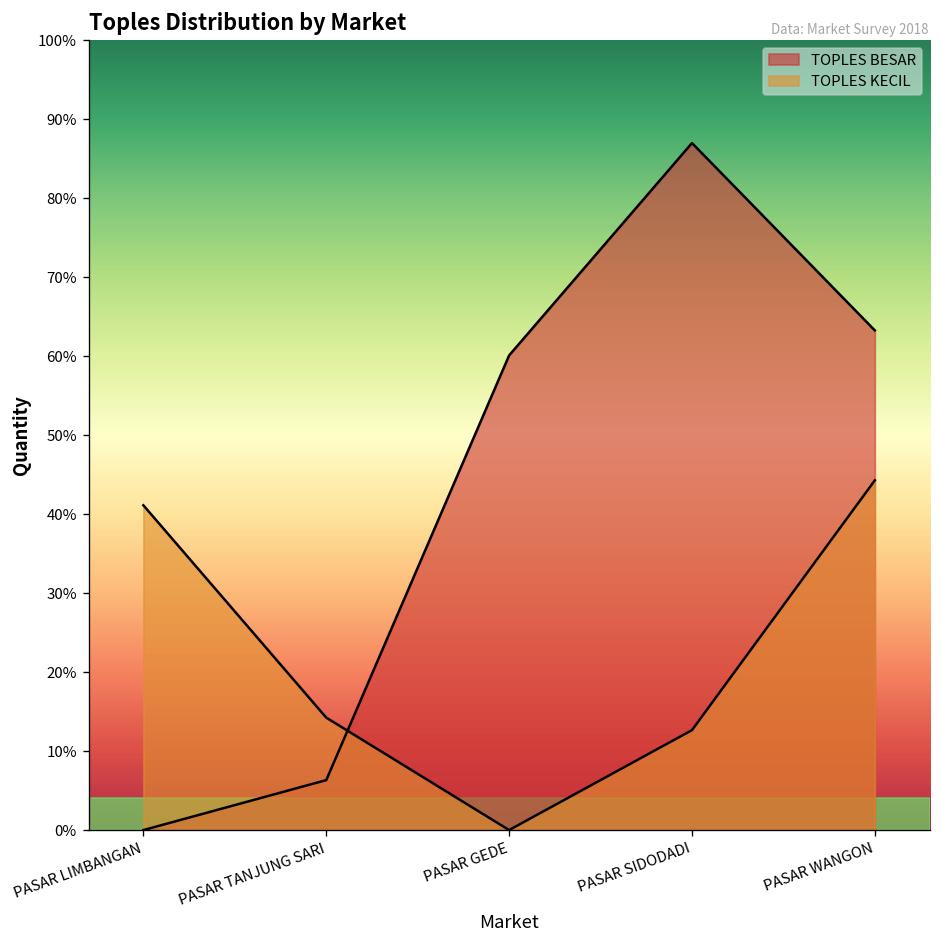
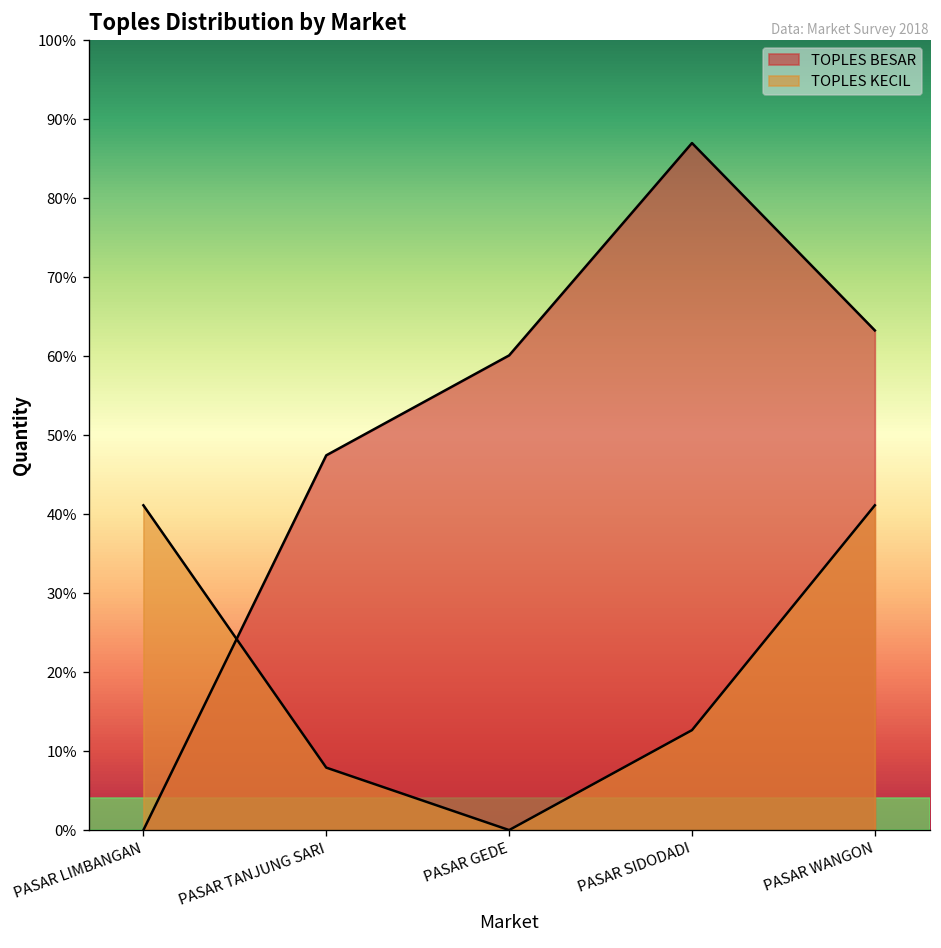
TOPLES BESAR, PASAR TANJUNG SARI: 6% -> 47%
TOPLES KECIL, PASAR TANJUNG SARI: 14% -> 8%
TOPLES KECIL, PASAR WANGON: 44% -> 41%
